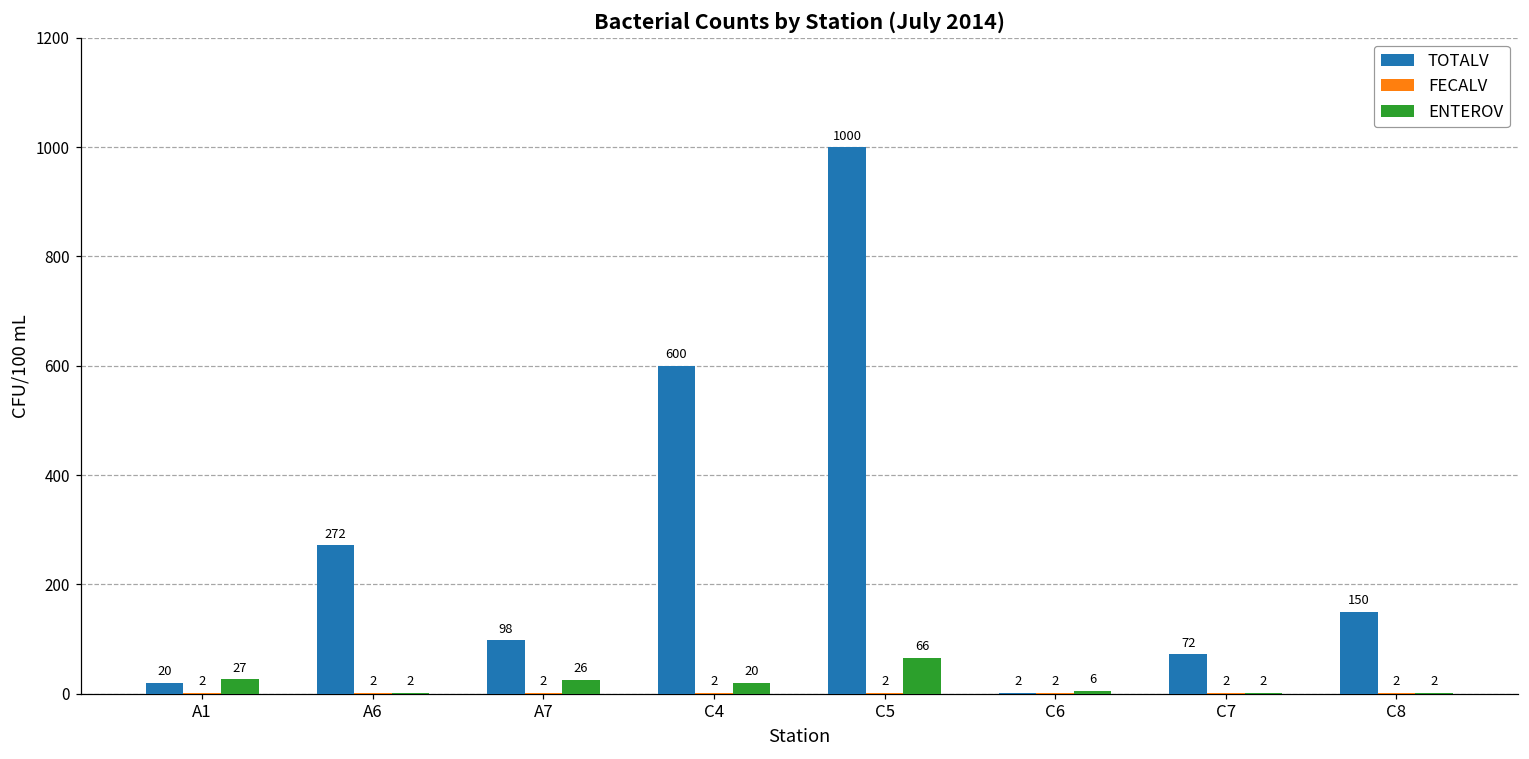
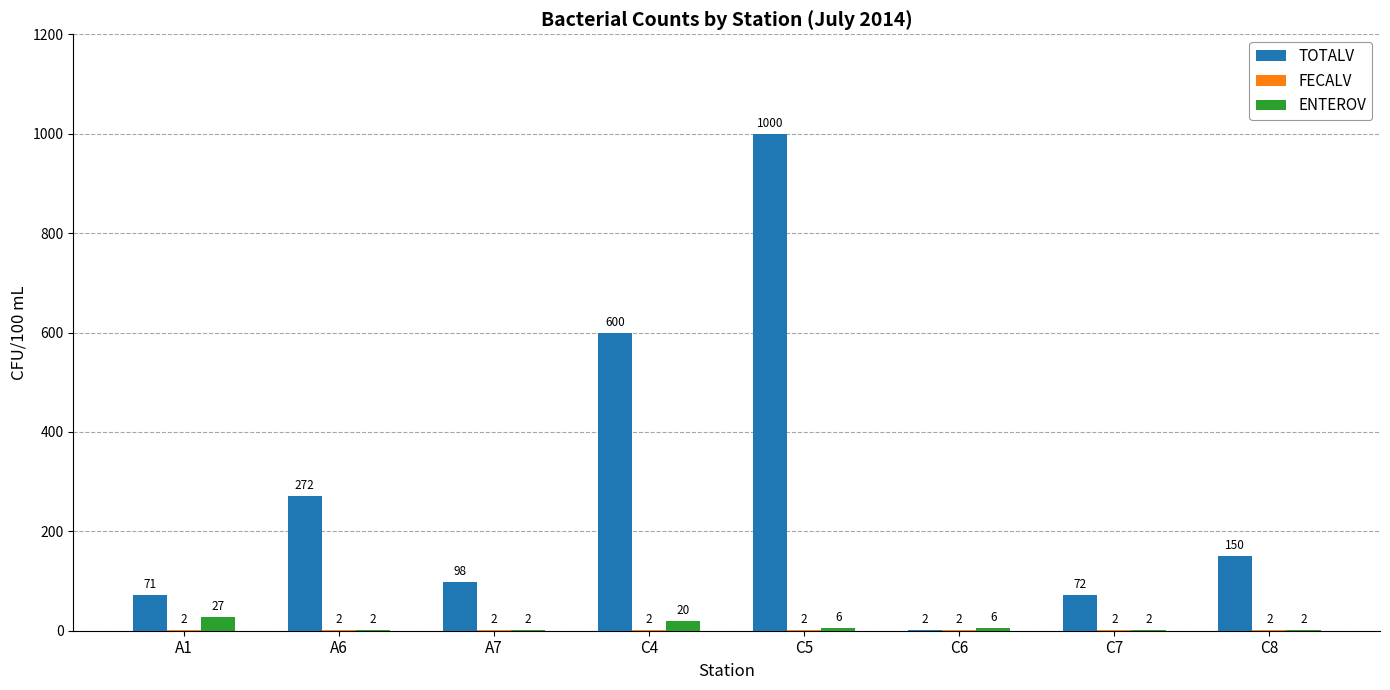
TOTALV, A1: 20 -> 71
ENTEROV, A7: 26 -> 2
ENTEROV, C5: 66 -> 6
